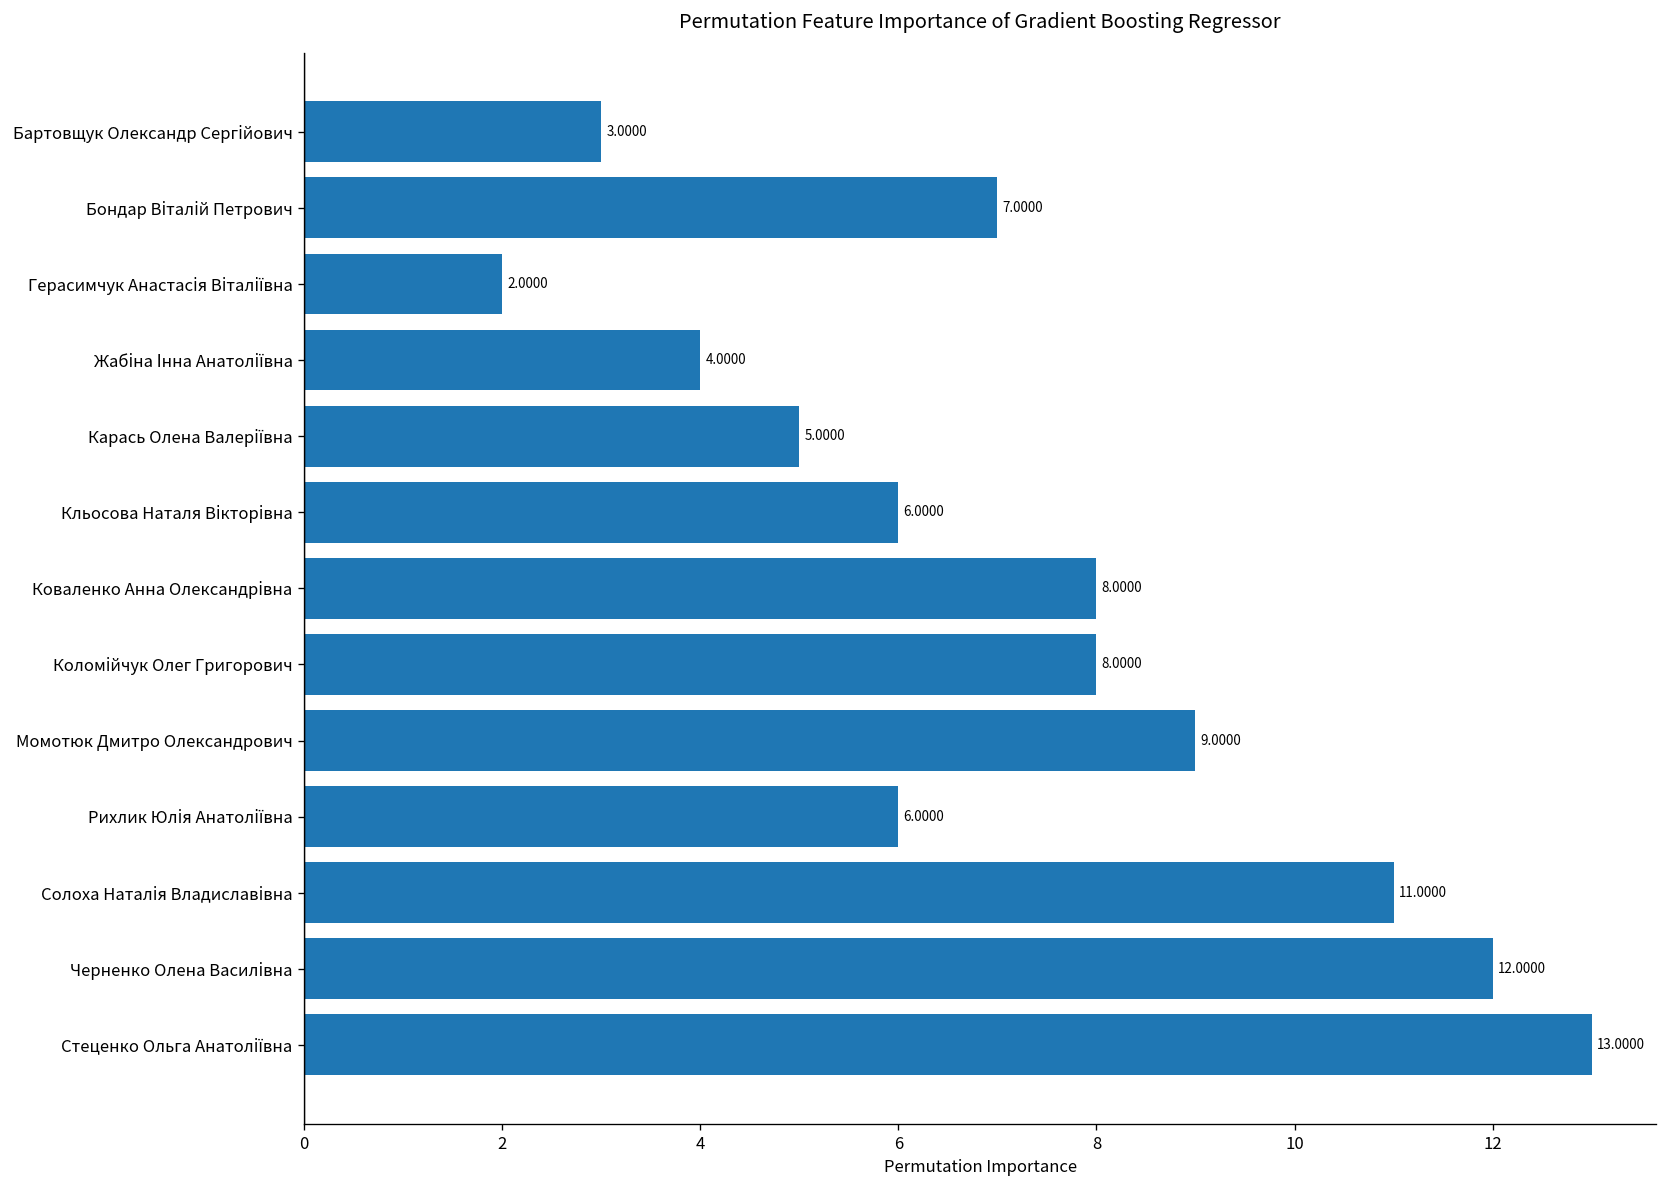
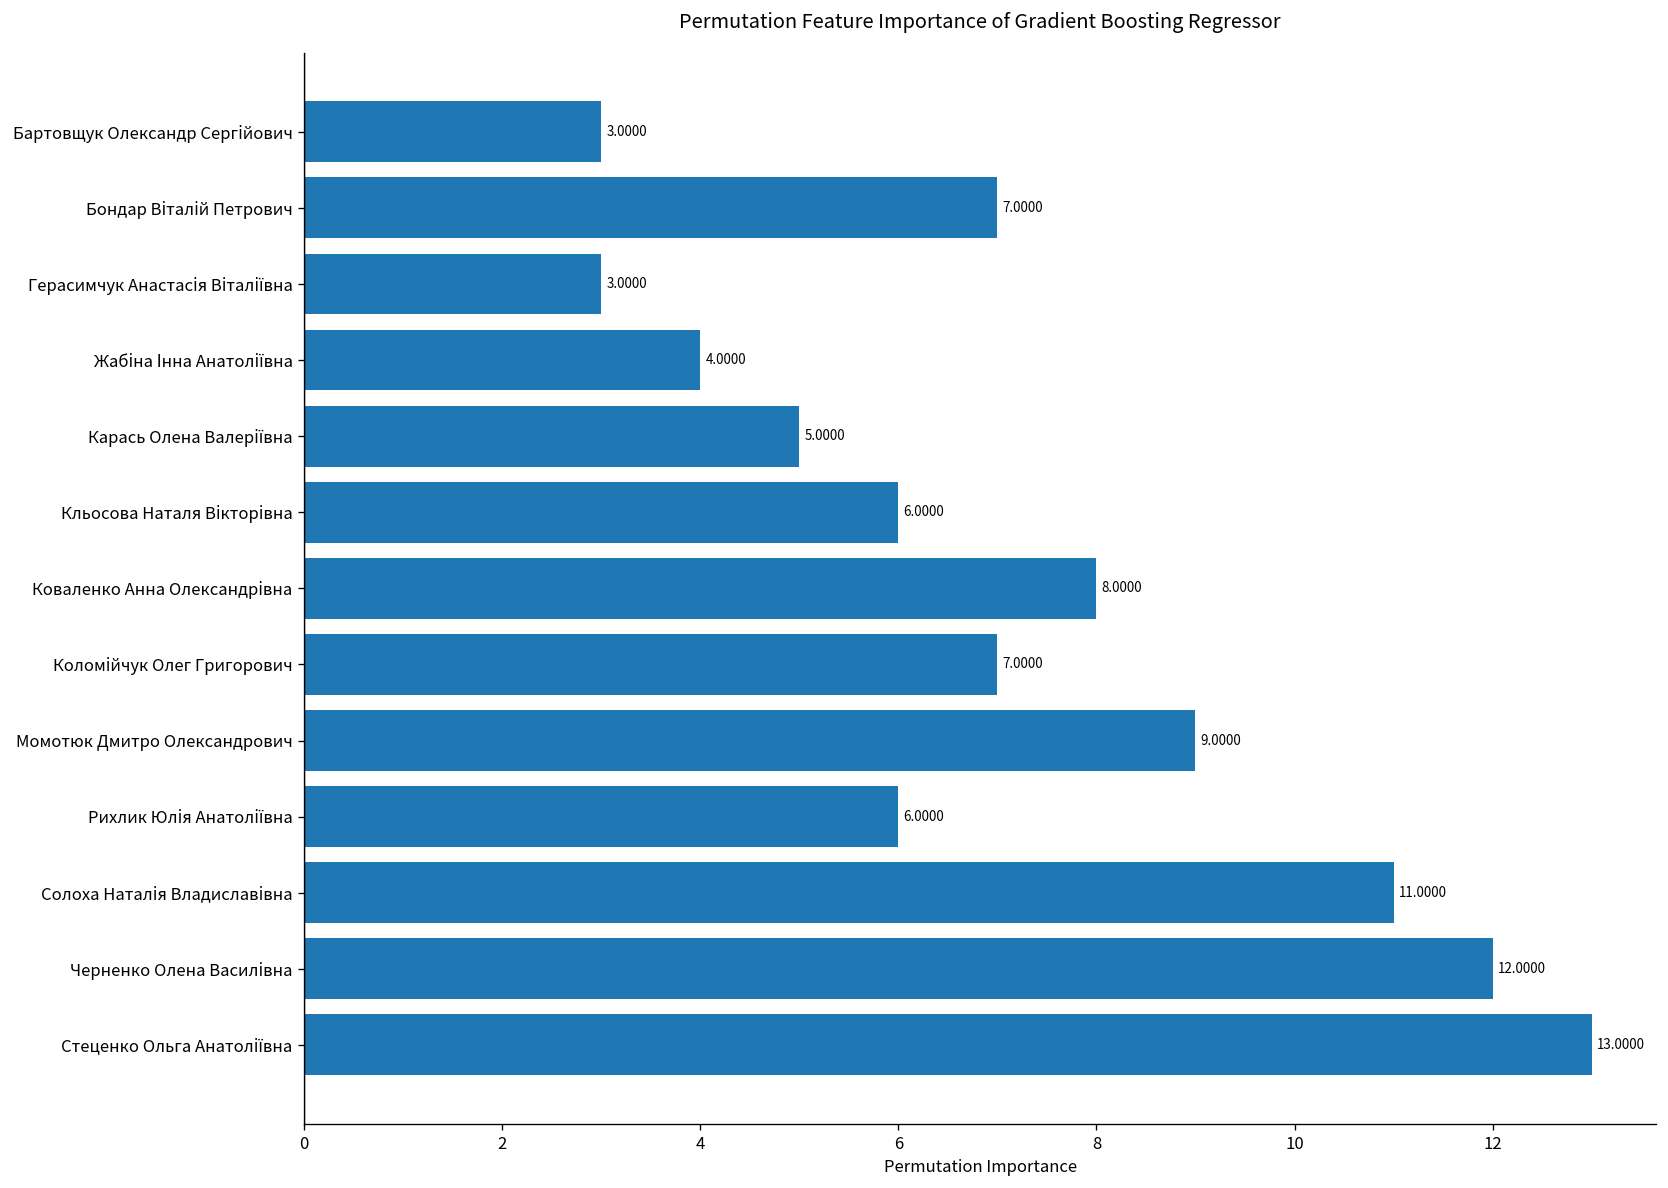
Герасимчук Анастасія Віталіївна: 2.0000 -> 3.0000
Коломійчук Олег Григорович: 8.0000 -> 7.0000
